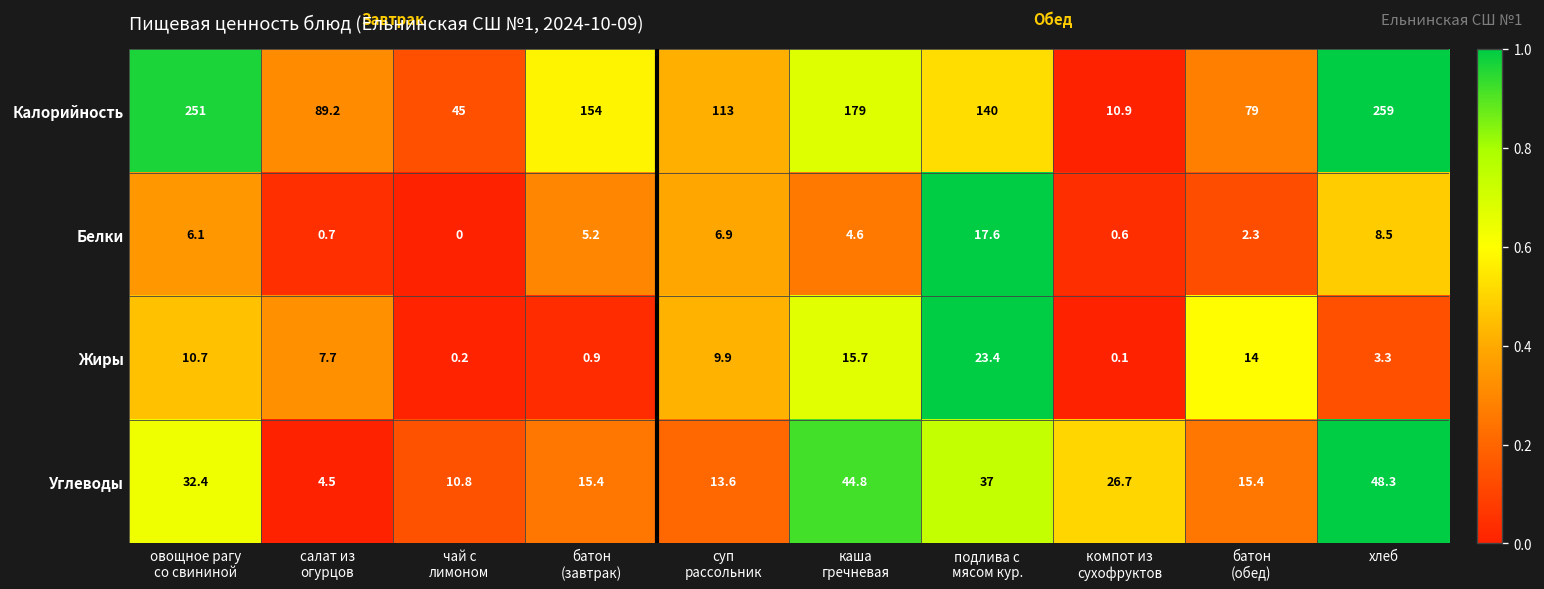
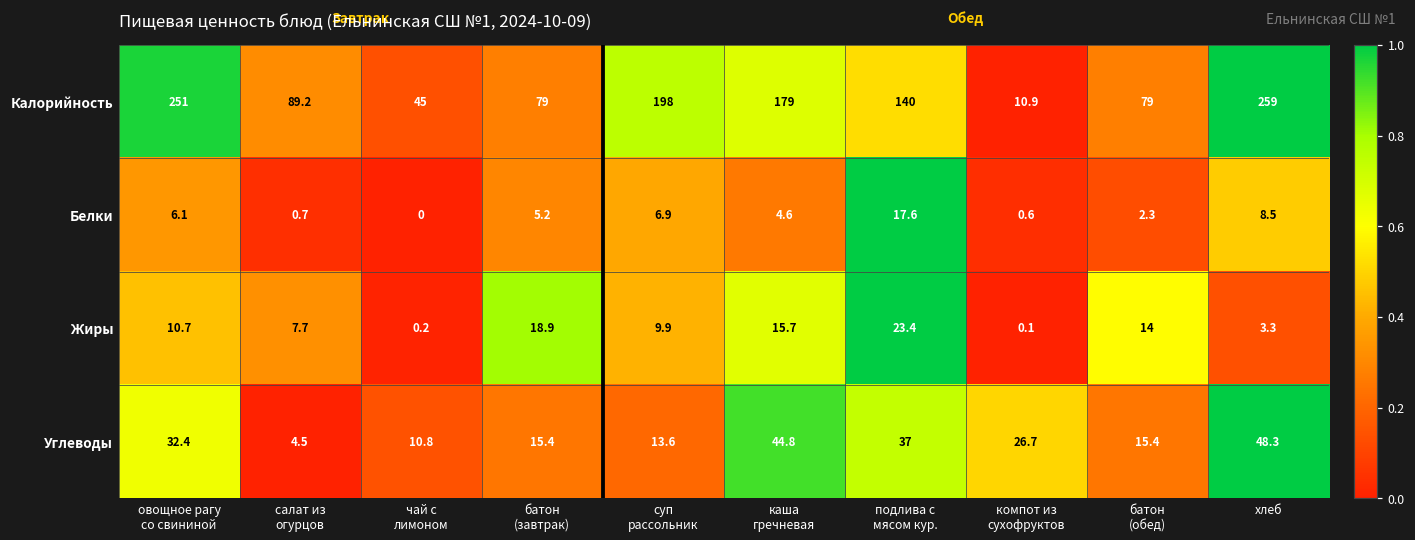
Калорийность, батон (завтрак): 154 -> 79
Калорийность, суп рассольник: 113 -> 198
Жиры, батон (завтрак): 0.9 -> 18.9
